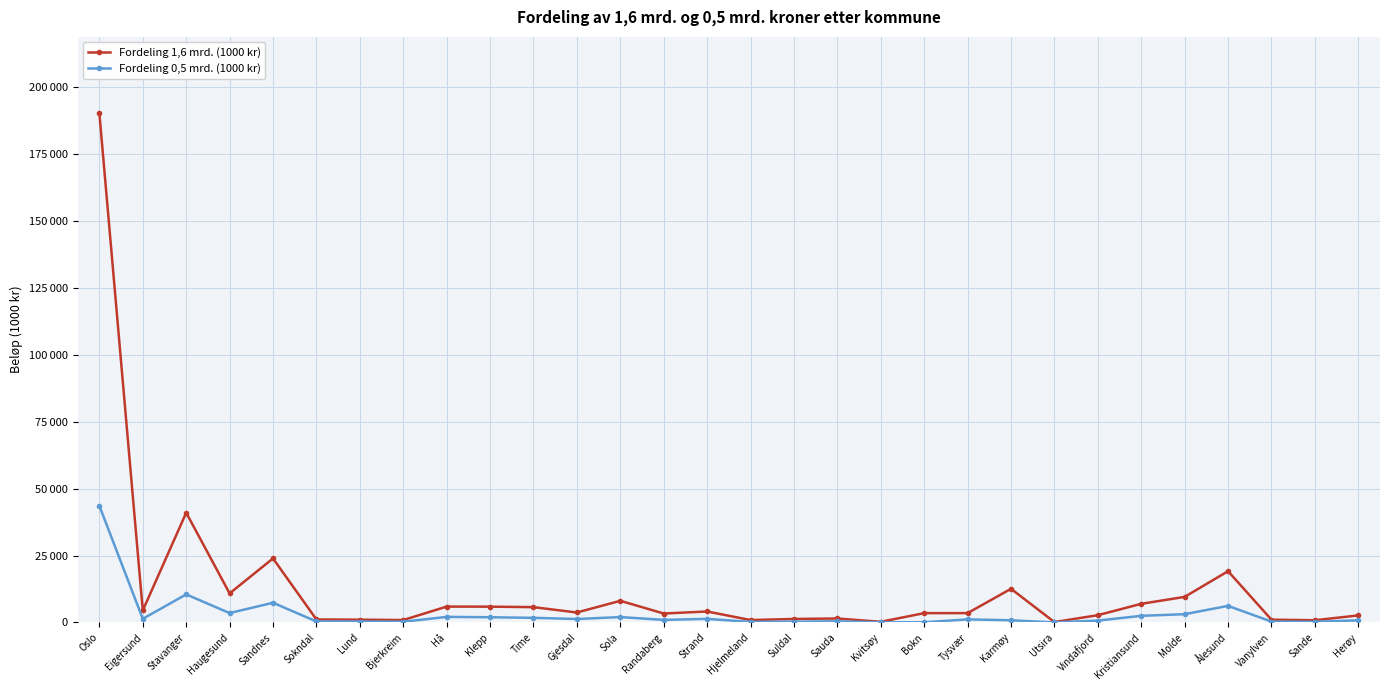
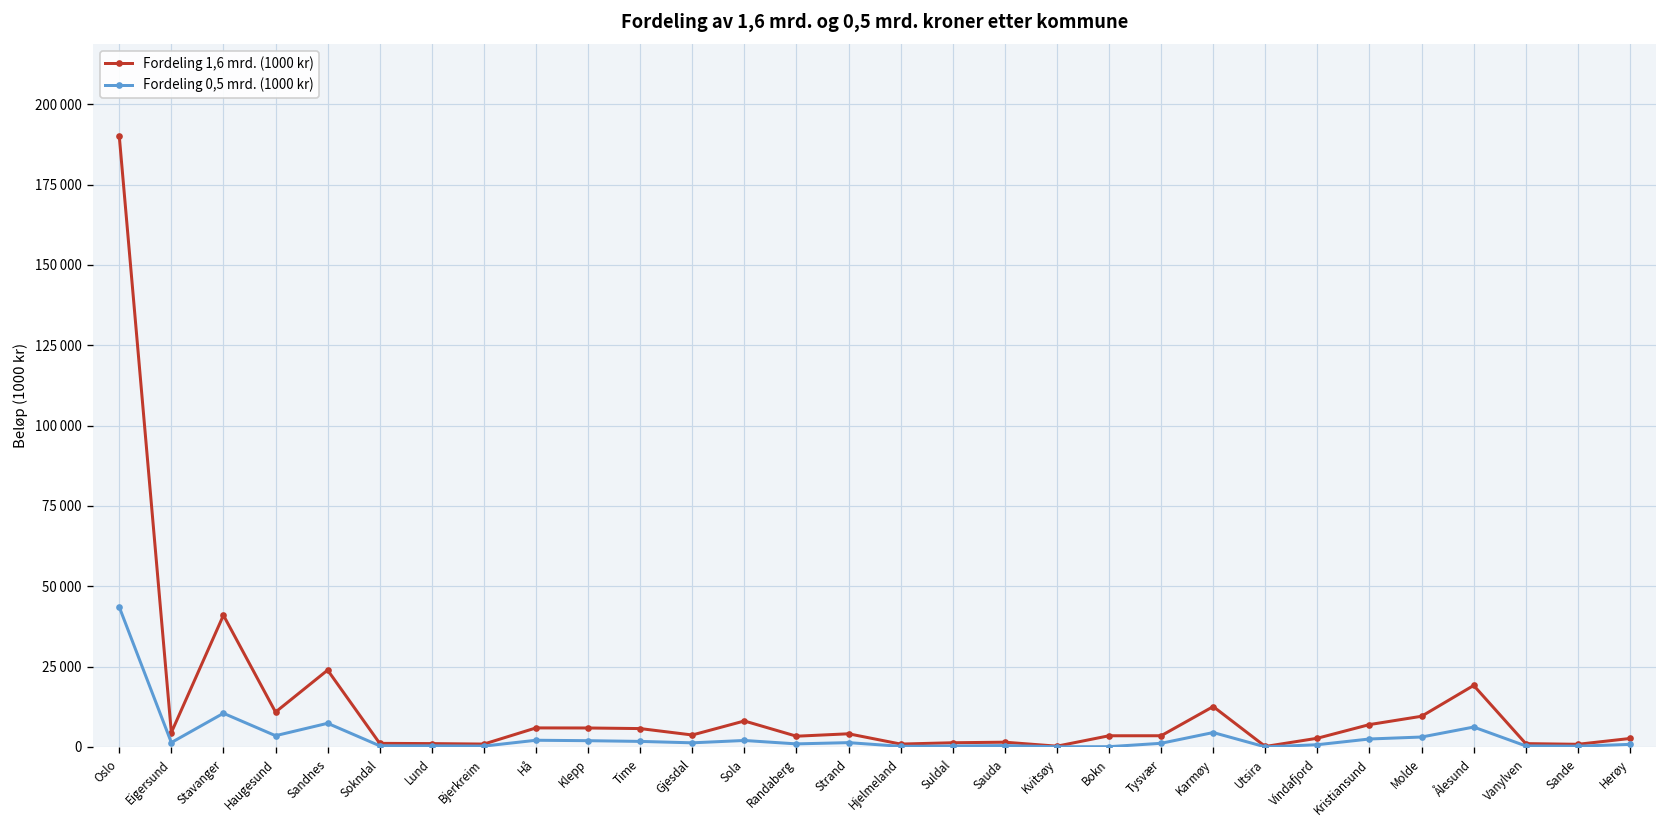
Fordeling 0,5 mrd. (1000 kr), Karmøy: 1000 -> 4000
